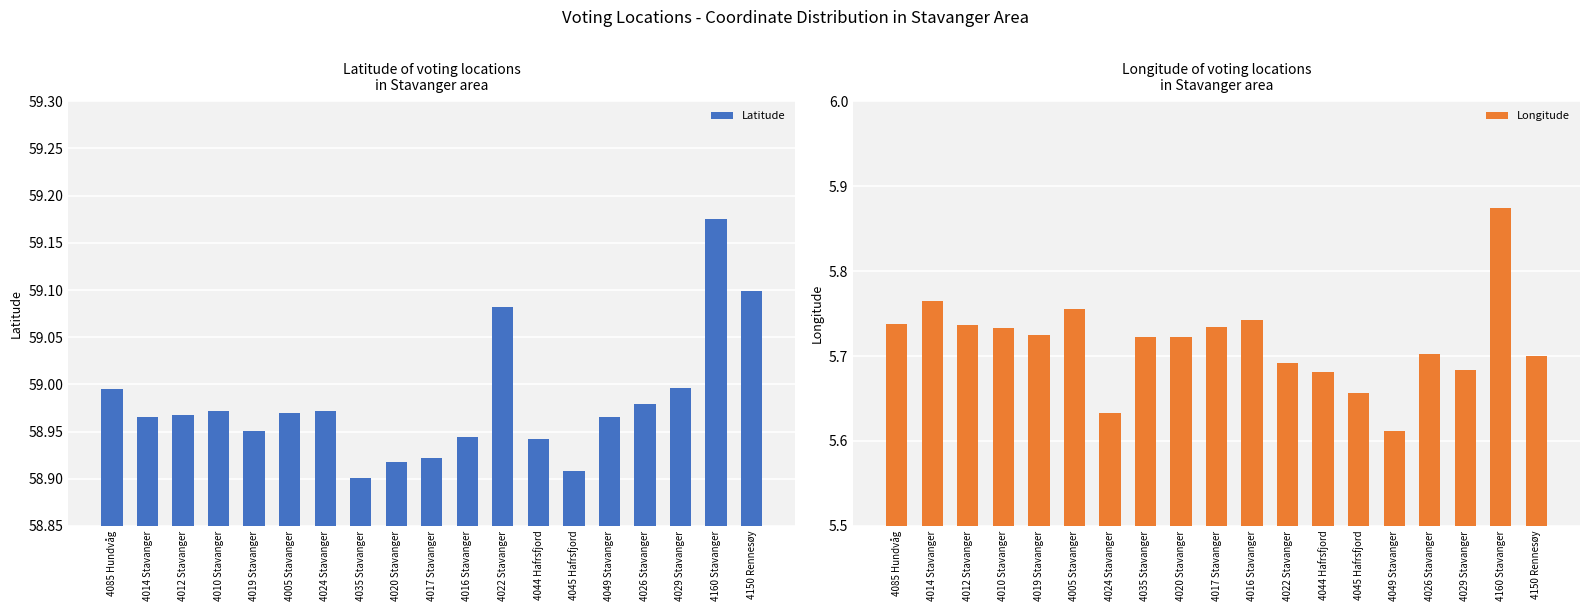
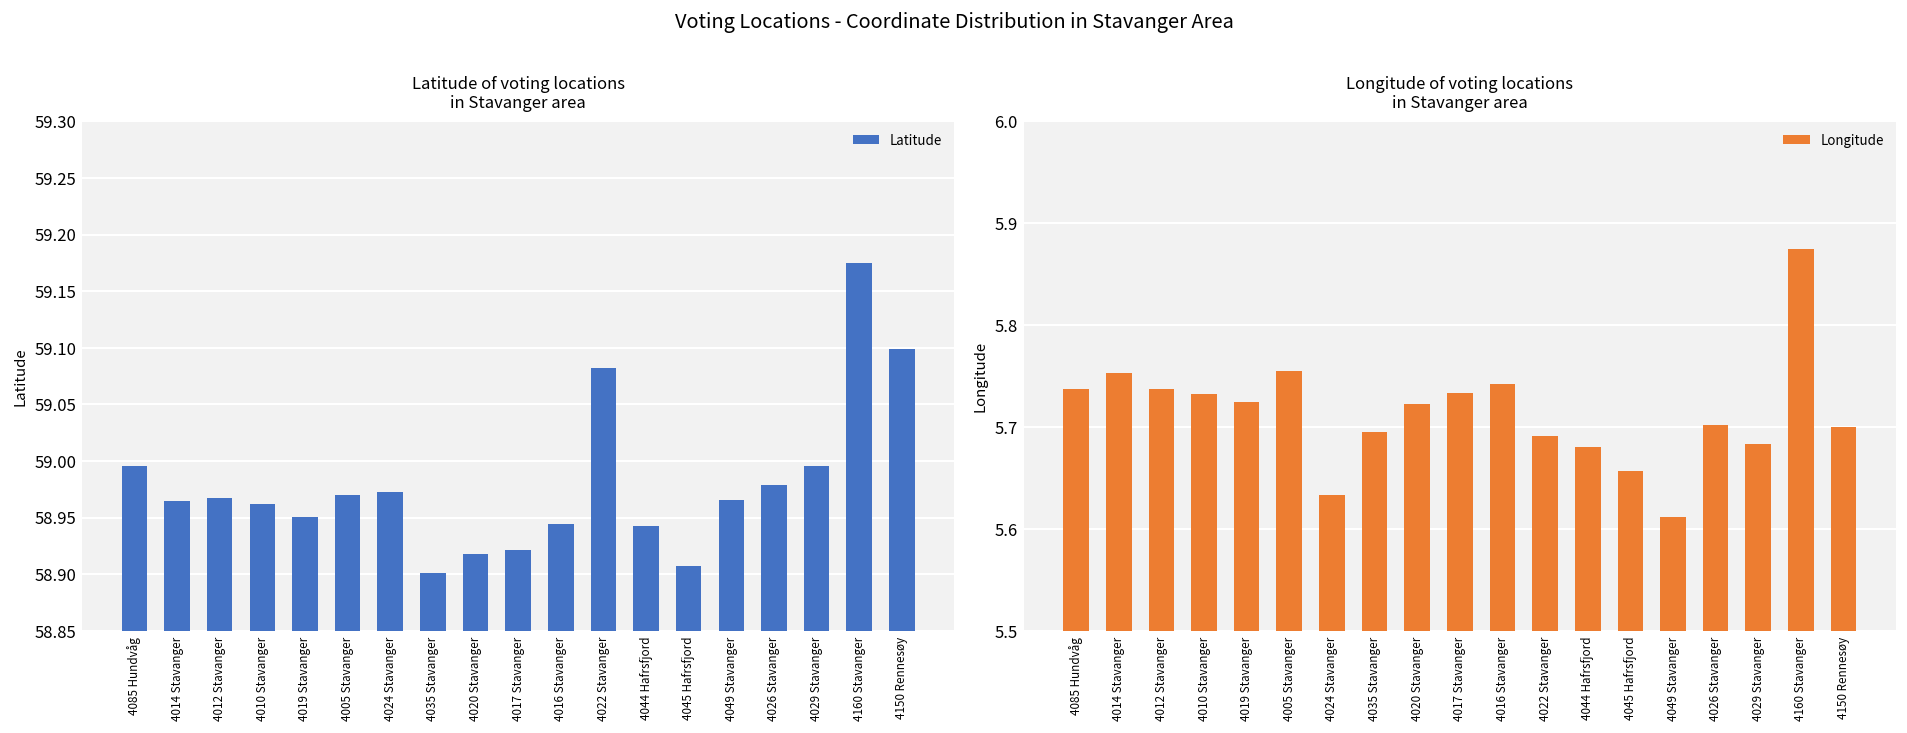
Latitude of voting locations in Stavanger area, 4010 Stavanger: 58.97 -> 58.96
Longitude of voting locations in Stavanger area, 4014 Stavanger: 5.77 -> 5.75
Longitude of voting locations in Stavanger area, 4035 Stavanger: 5.72 -> 5.69
